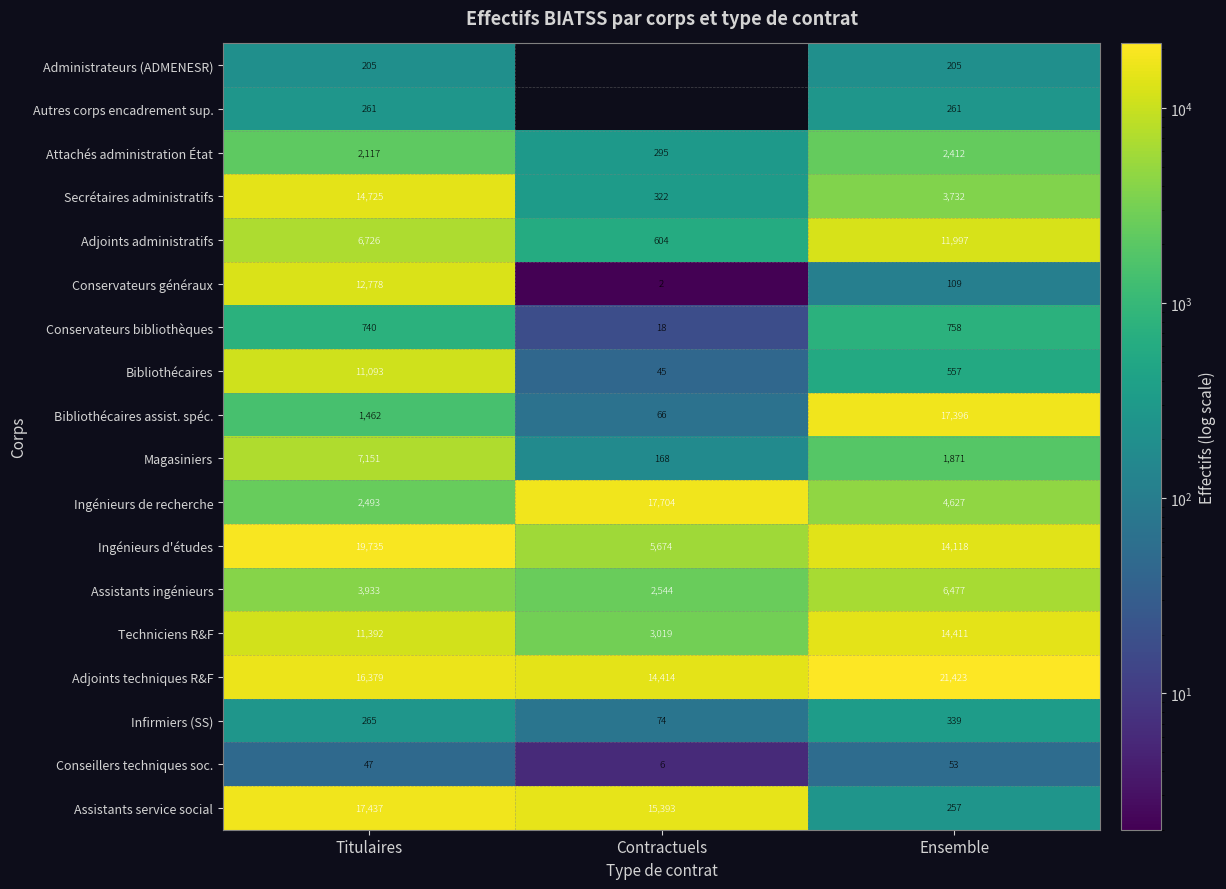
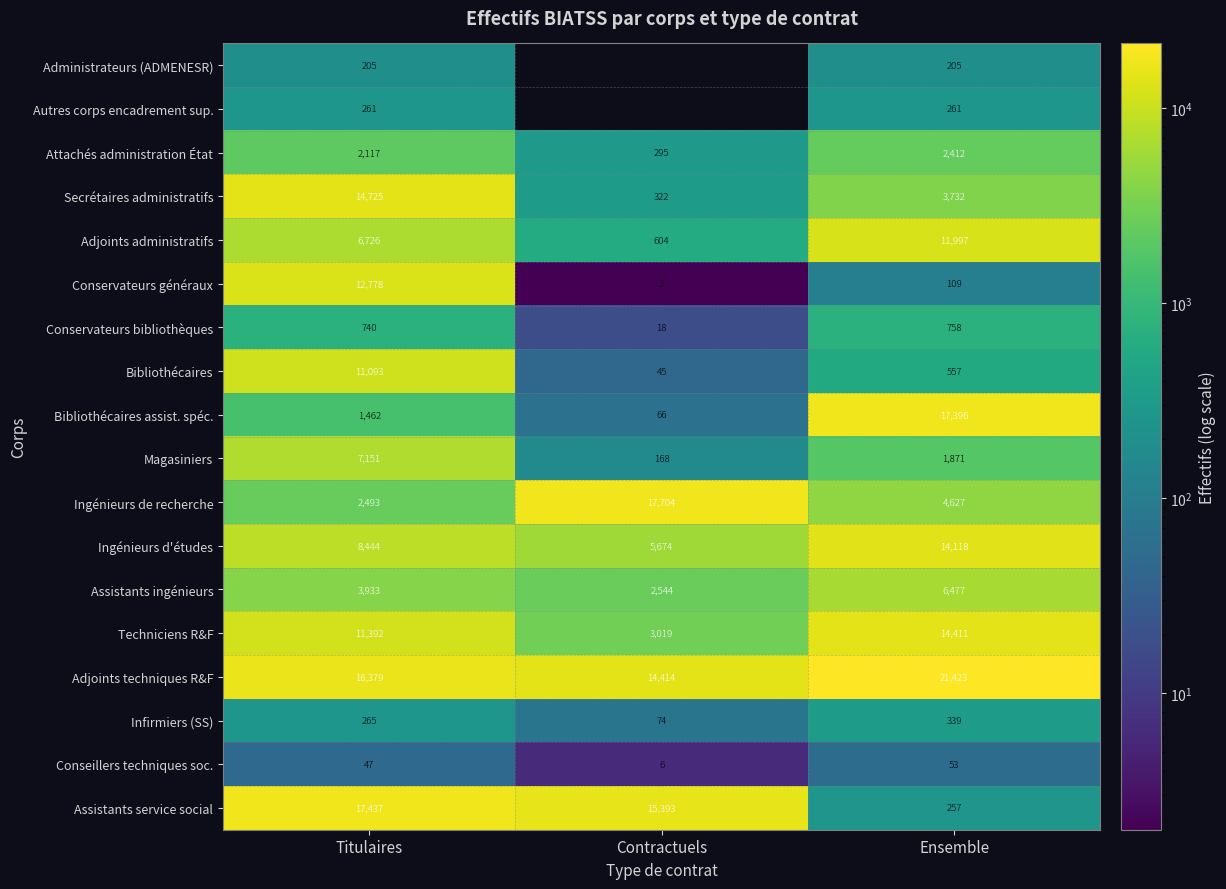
Ingénieurs d'études, Titulaires: 19,735 -> 8,444
